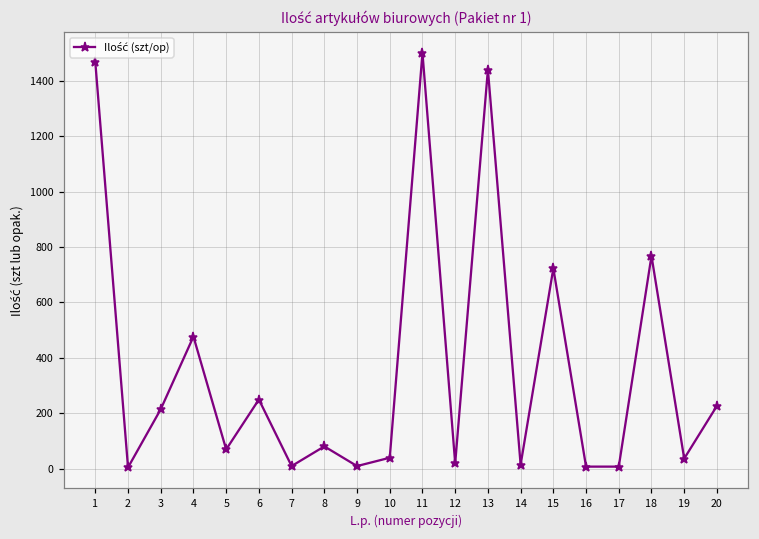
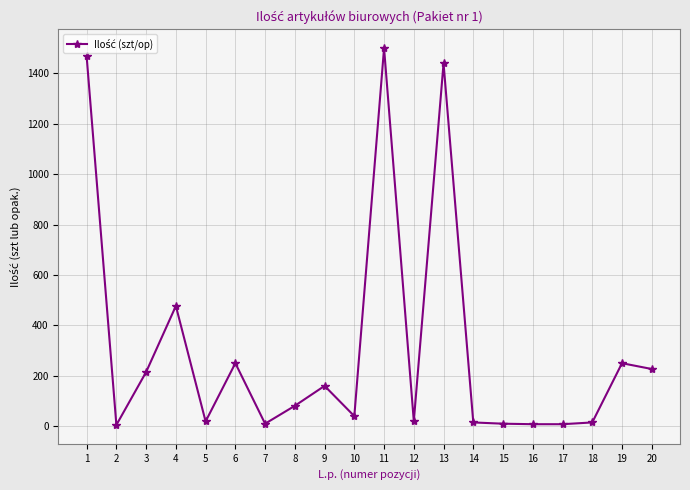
5: 70 -> 20
9: 10 -> 160
15: 720 -> 10
18: 770 -> 20
19: 40 -> 250
